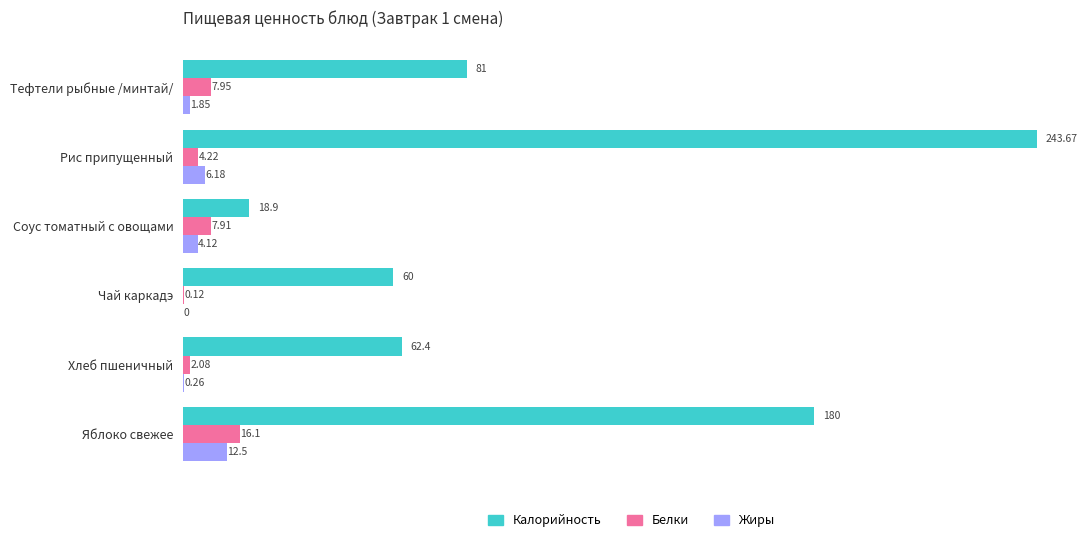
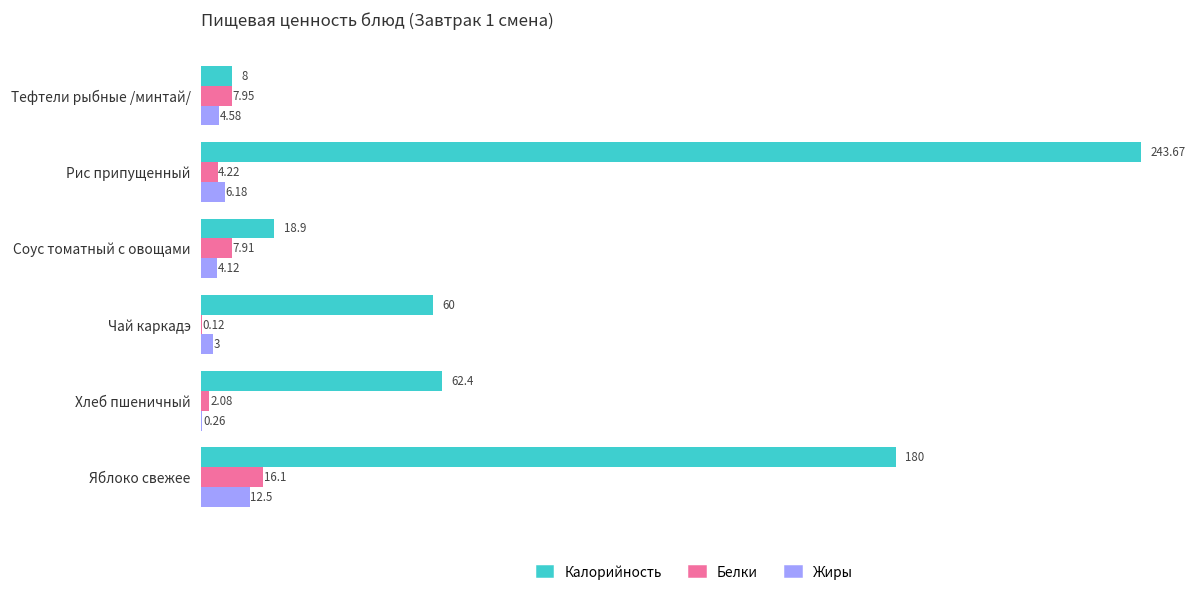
Калорийность, Тефтели рыбные /минтай/: 81 -> 8
Жиры, Тефтели рыбные /минтай/: 1.85 -> 4.58
Жиры, Чай каркадэ: 0 -> 3
